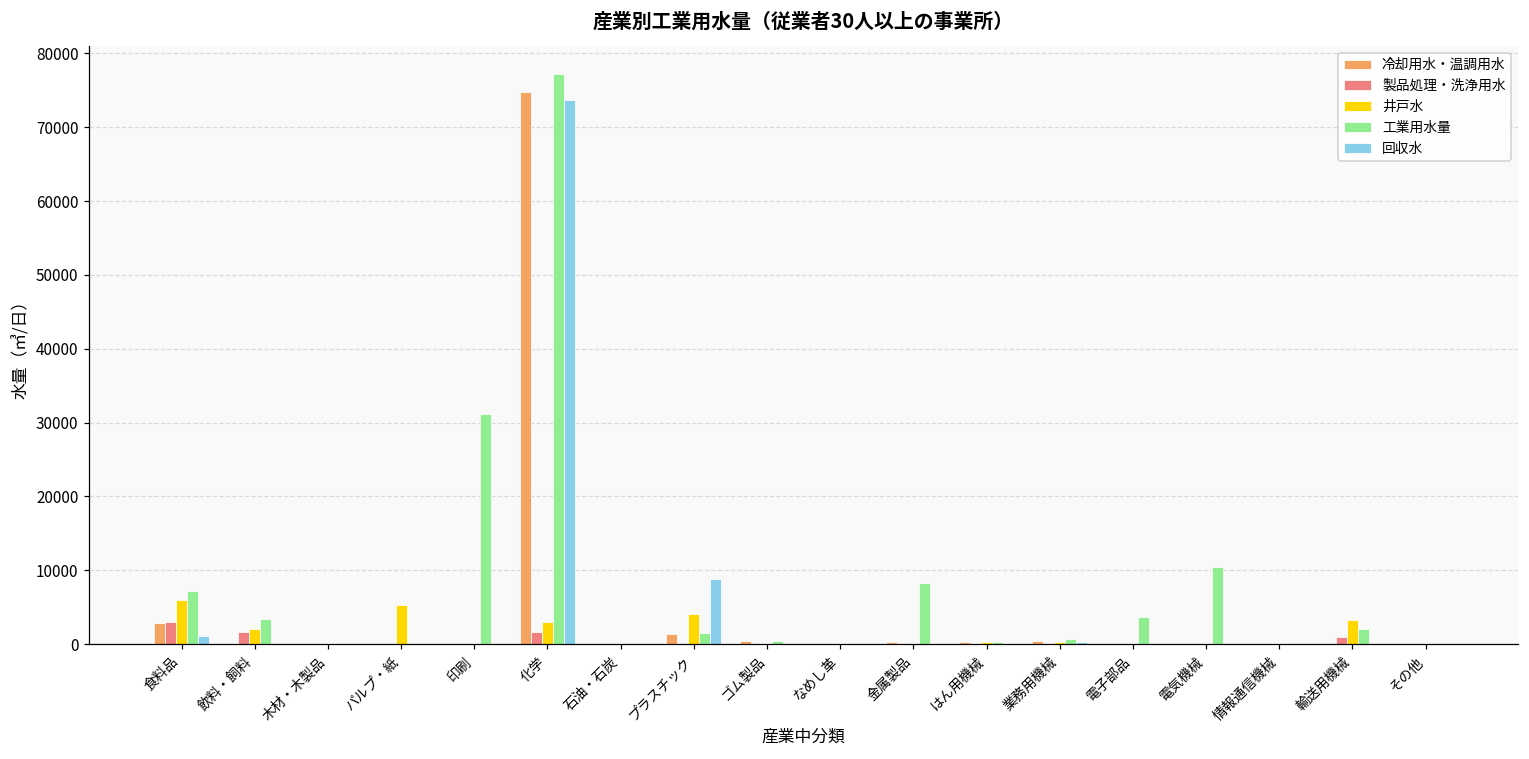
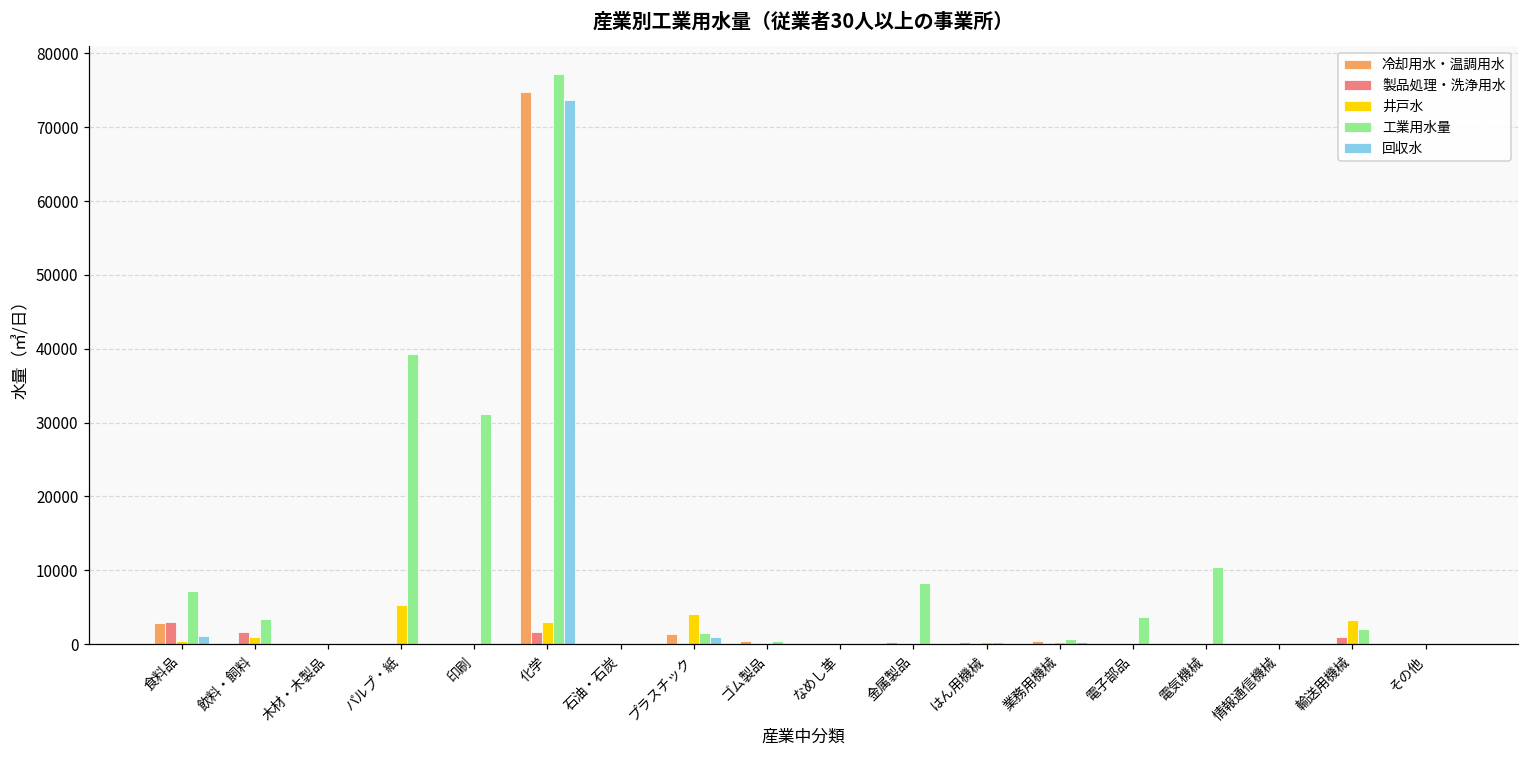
井戸水, 食料品: 6000 -> 0
井戸水, 飲料・飼料: 2000 -> 1000
工業用水量, パルプ・紙: 0 -> 39000
回収水, プラスチック: 9000 -> 1000
